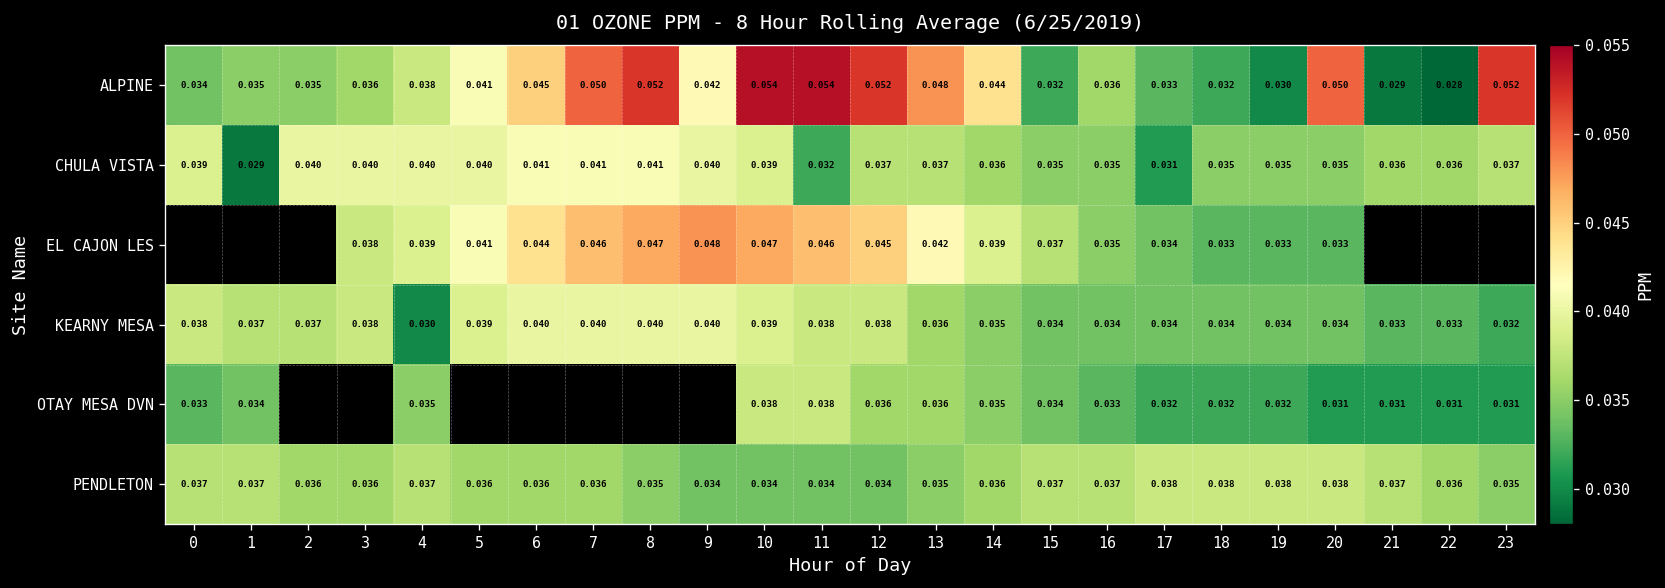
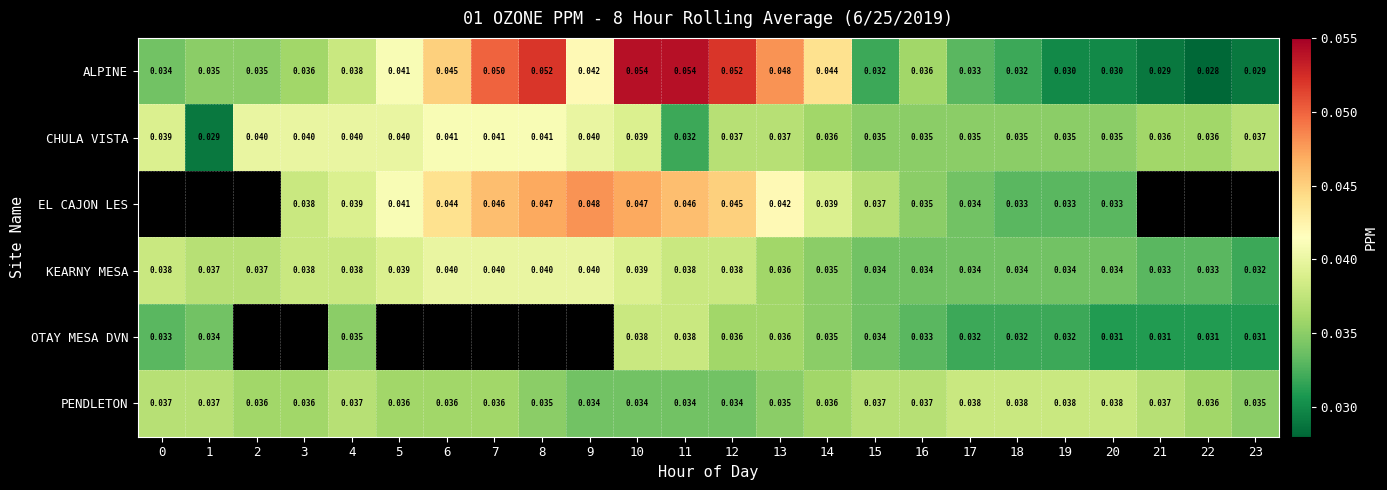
ALPINE, 20: 0.050 -> 0.030
ALPINE, 23: 0.052 -> 0.029
CHULA VISTA, 17: 0.031 -> 0.035
KEARNY MESA, 4: 0.030 -> 0.038
